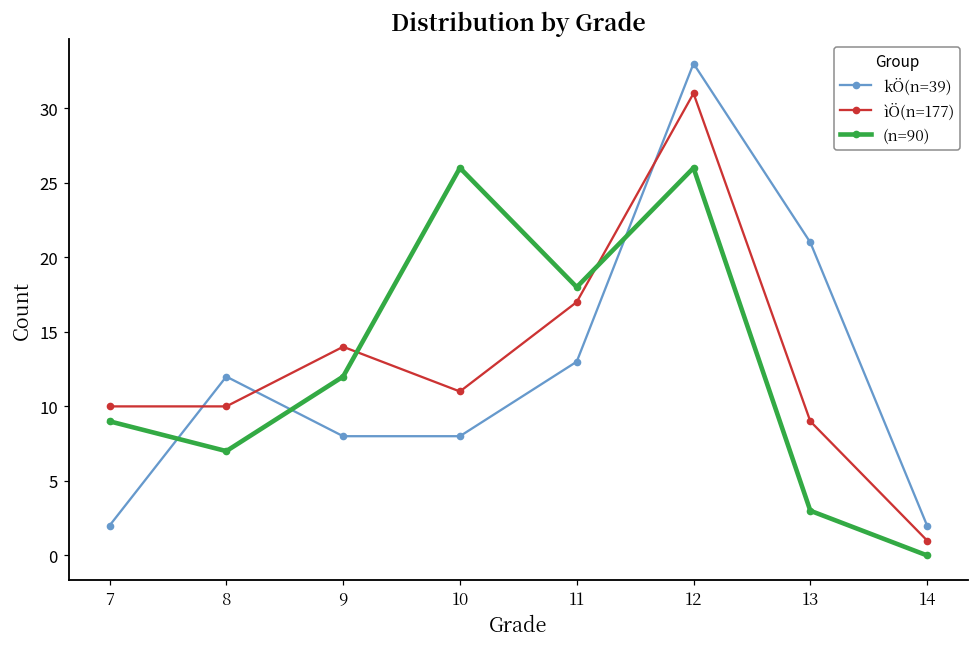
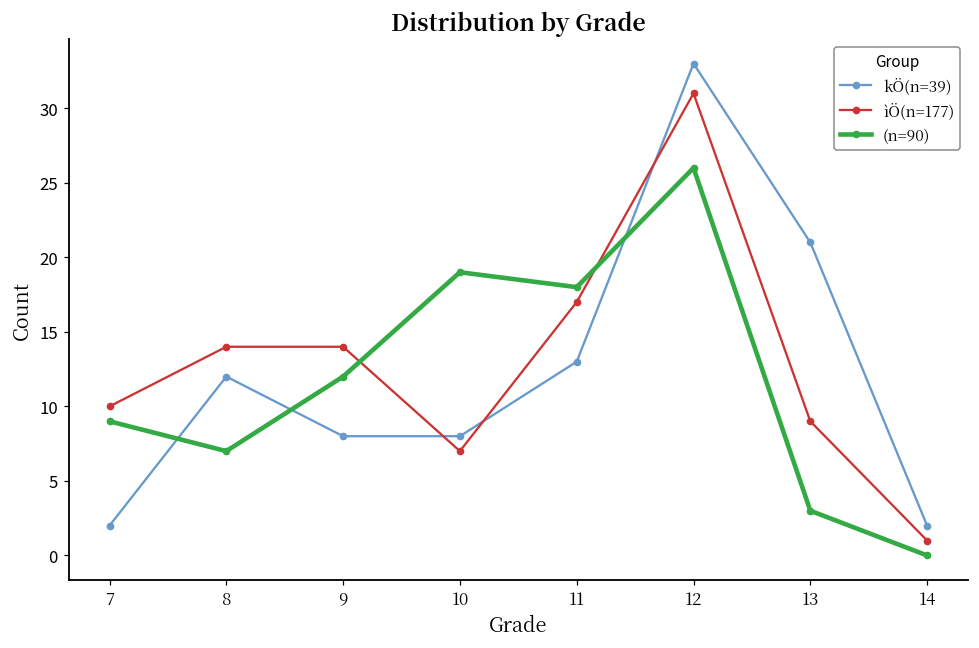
ìÖ(n=177), 8: 10 -> 14
ìÖ(n=177), 10: 11 -> 7
(n=90), 10: 26 -> 19
